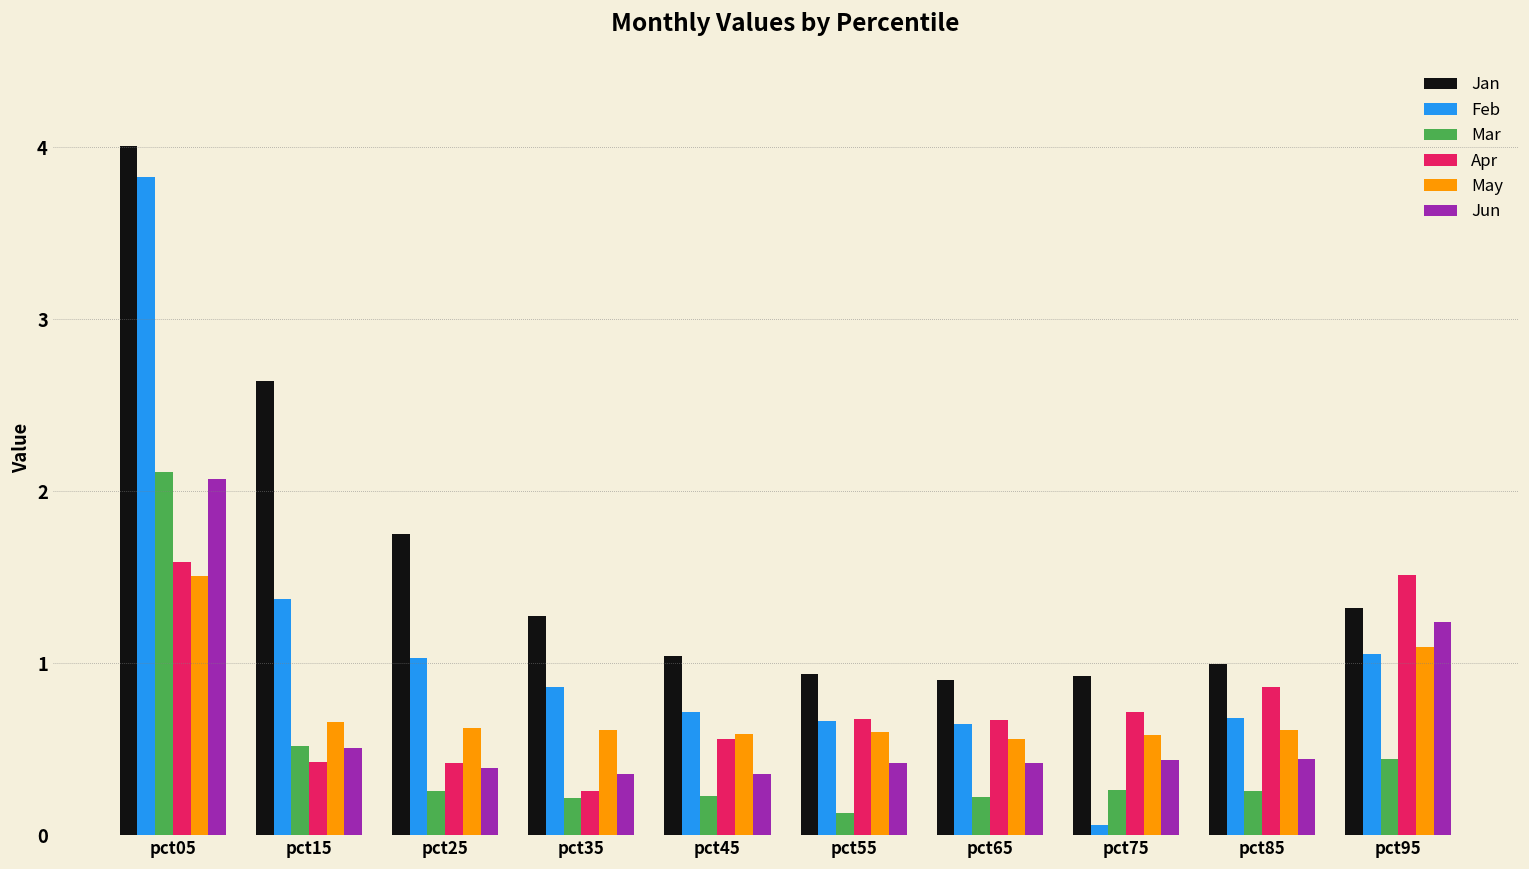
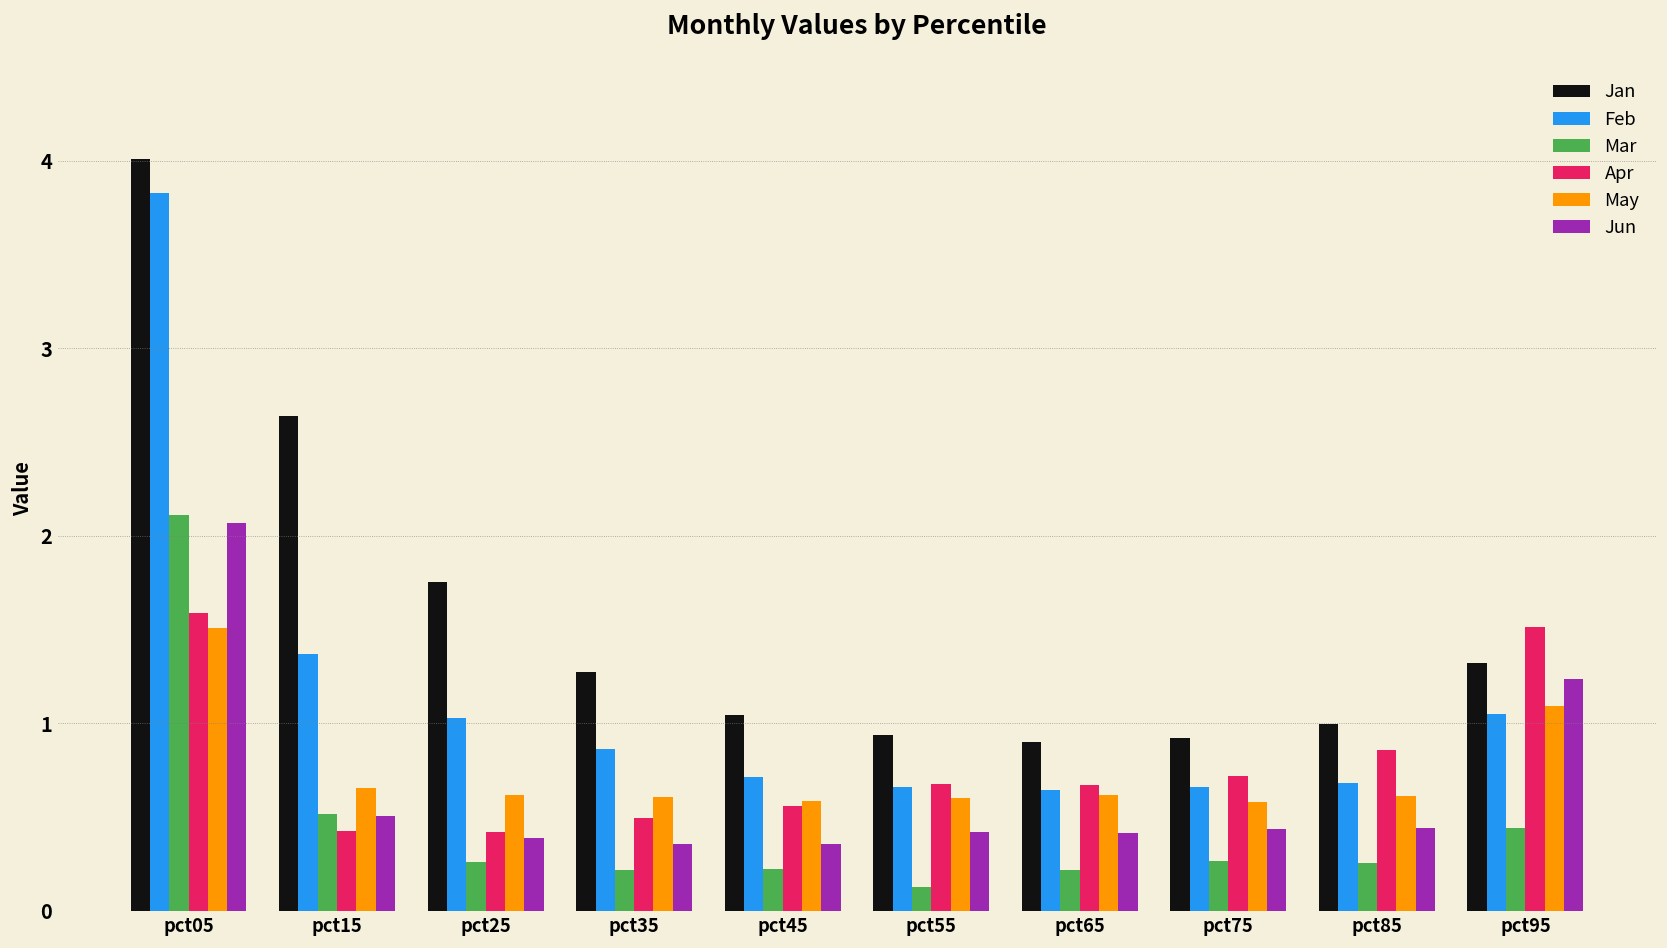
Apr, pct35: 0.26 -> 0.50
May, pct65: 0.56 -> 0.62
Feb, pct75: 0.06 -> 0.66
